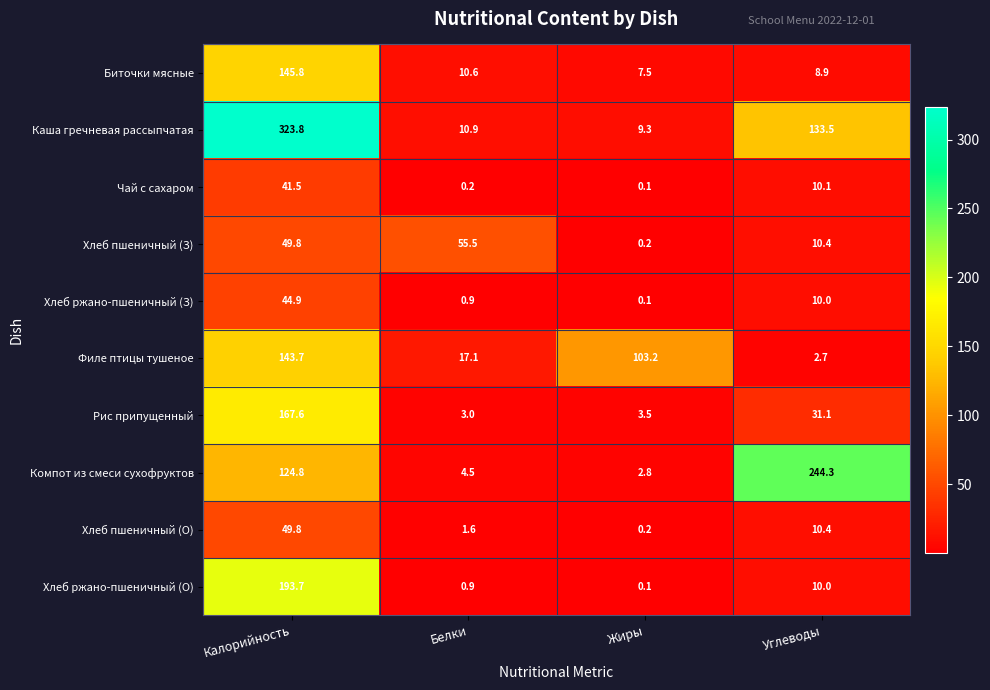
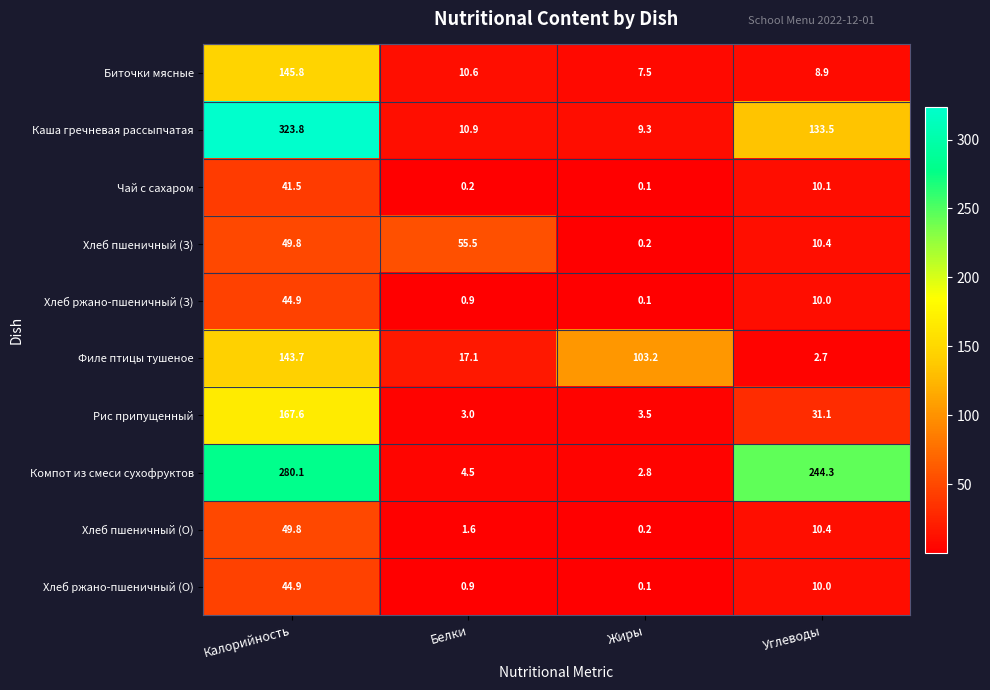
Компот из смеси сухофруктов, Калорийность: 124.8 -> 280.1
Хлеб ржано-пшеничный (О), Калорийность: 193.7 -> 44.9
